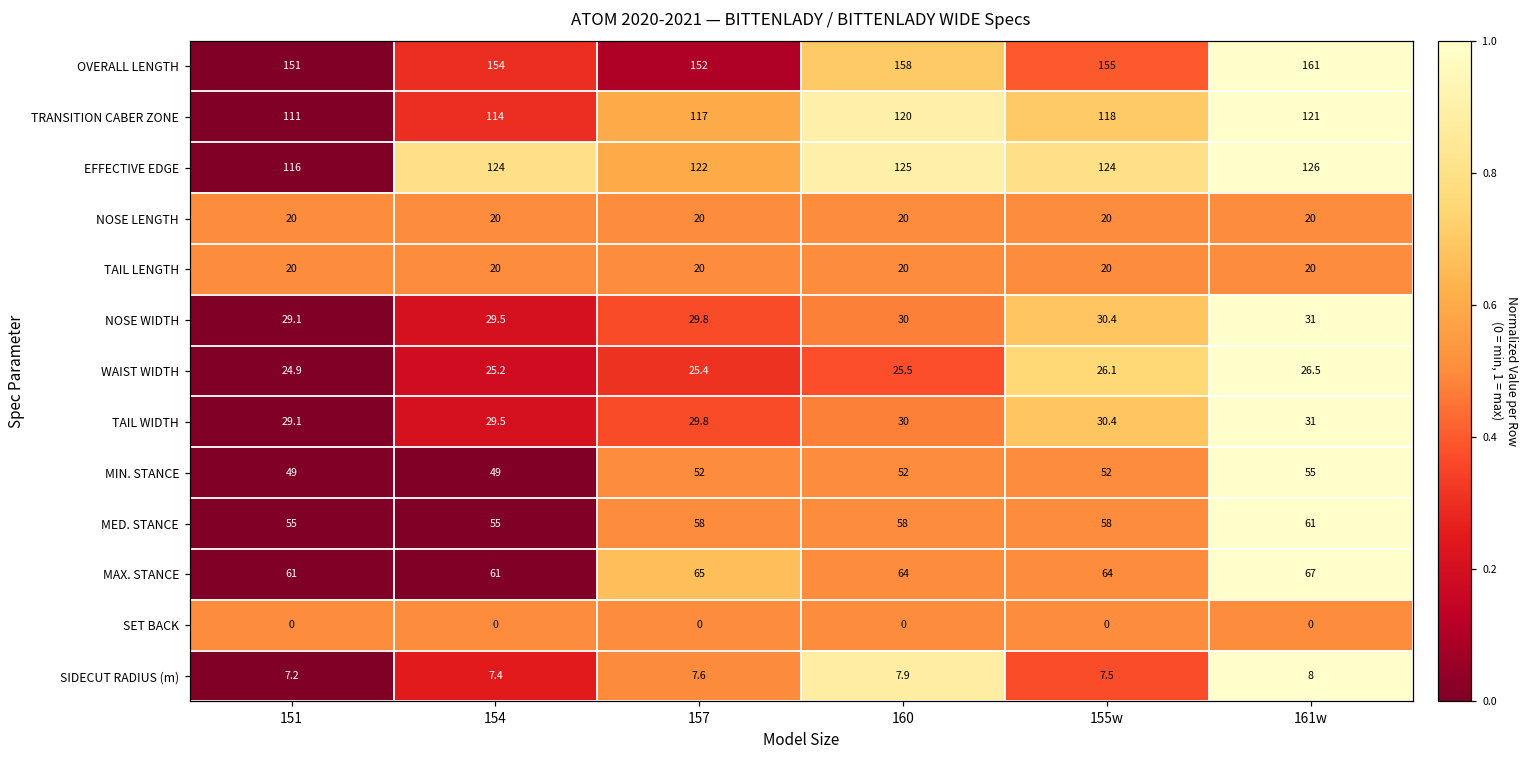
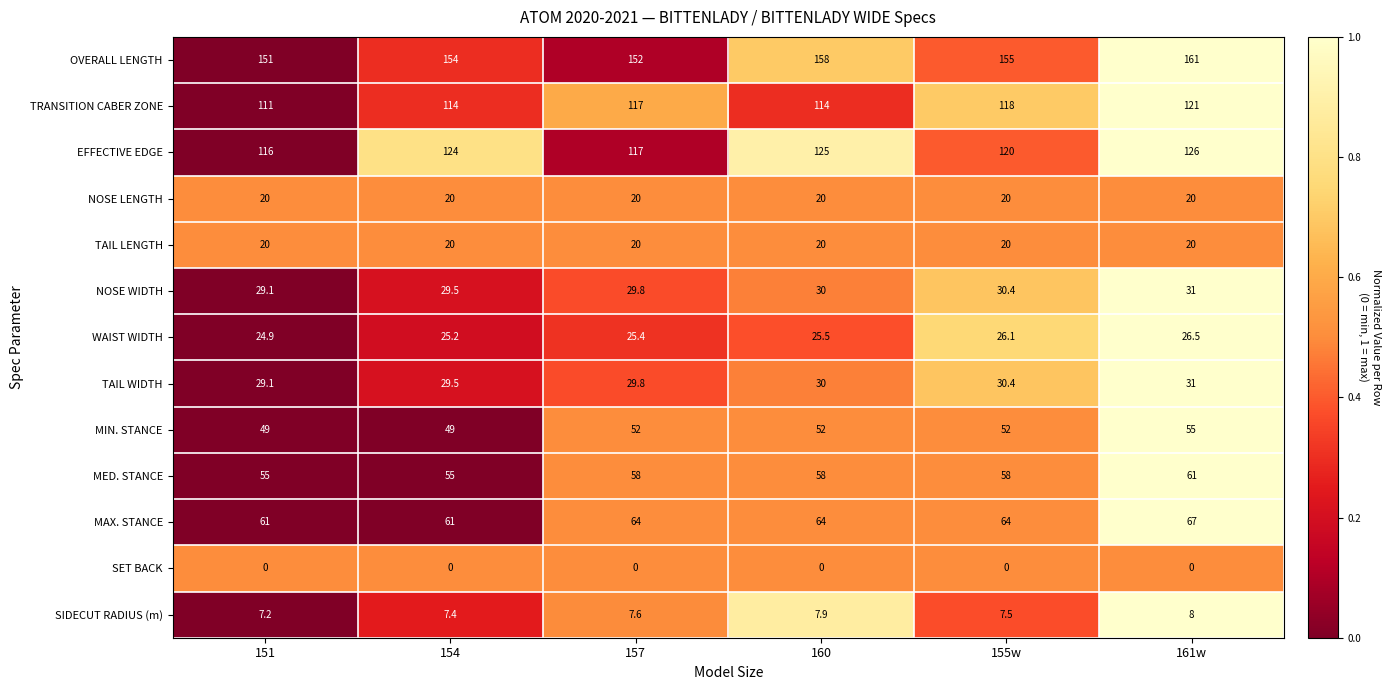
TRANSITION CABER ZONE, 160: 120 -> 114
EFFECTIVE EDGE, 157: 122 -> 117
EFFECTIVE EDGE, 155w: 124 -> 120
MAX. STANCE, 157: 65 -> 64
